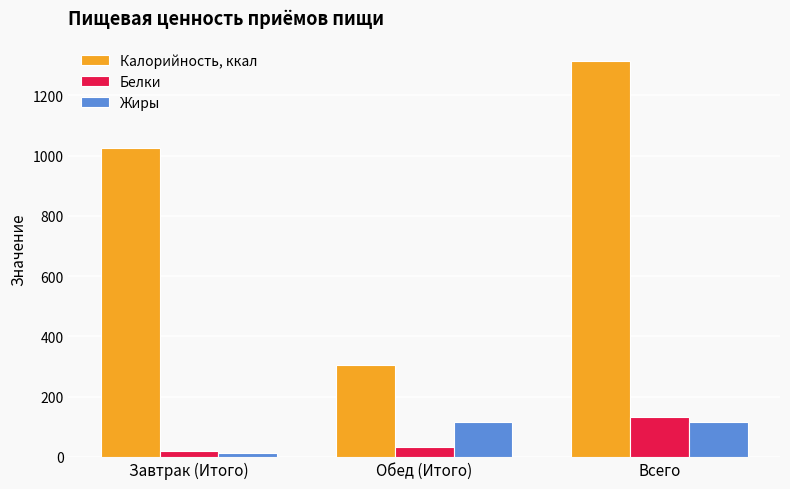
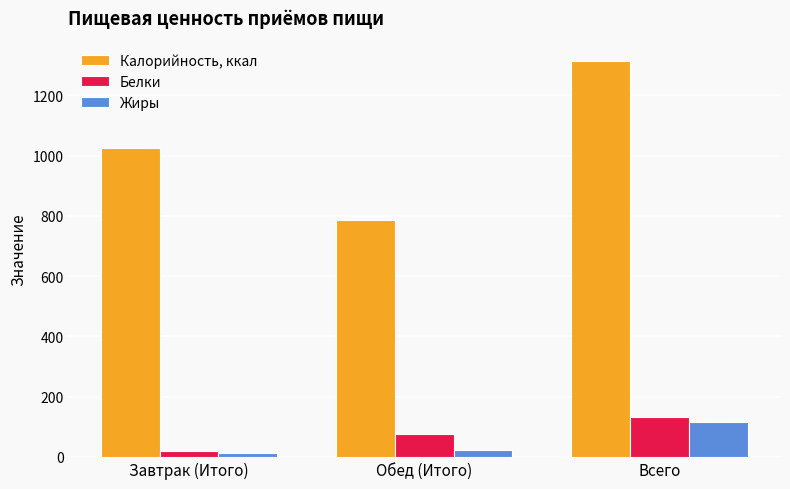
Калорийность, ккал, Обед (Итого): 310 -> 790
Белки, Обед (Итого): 30 -> 80
Жиры, Обед (Итого): 120 -> 20
